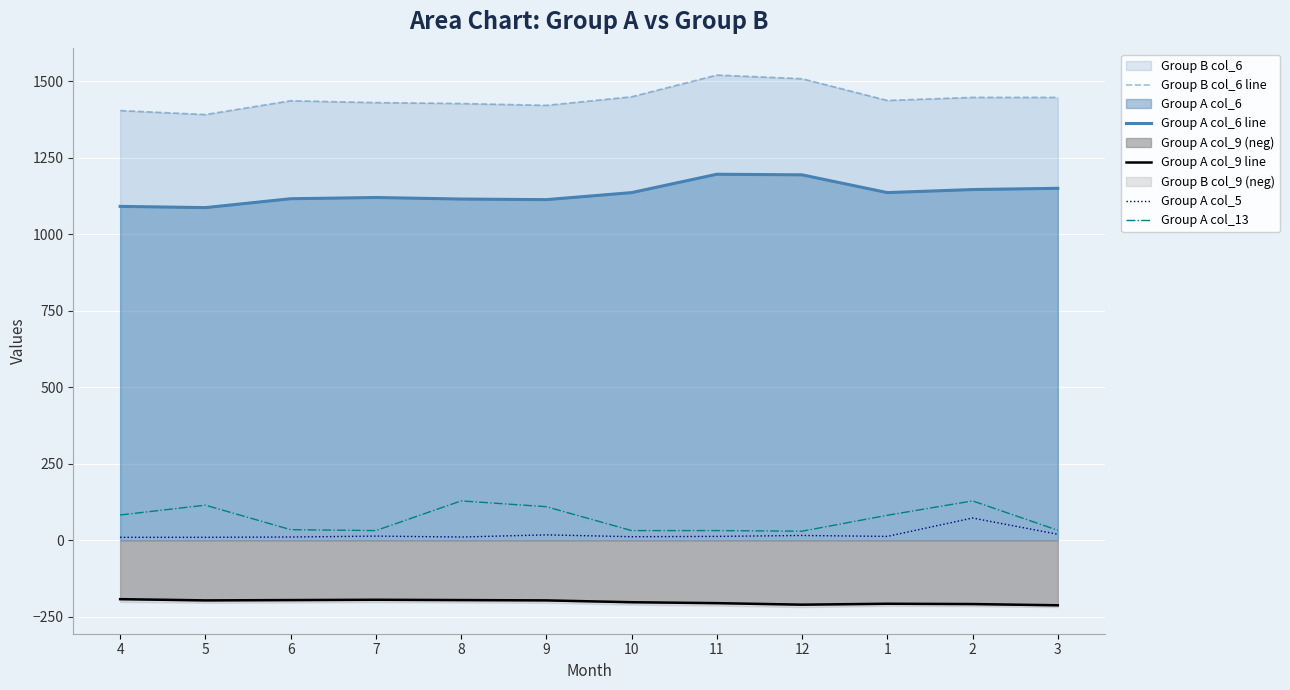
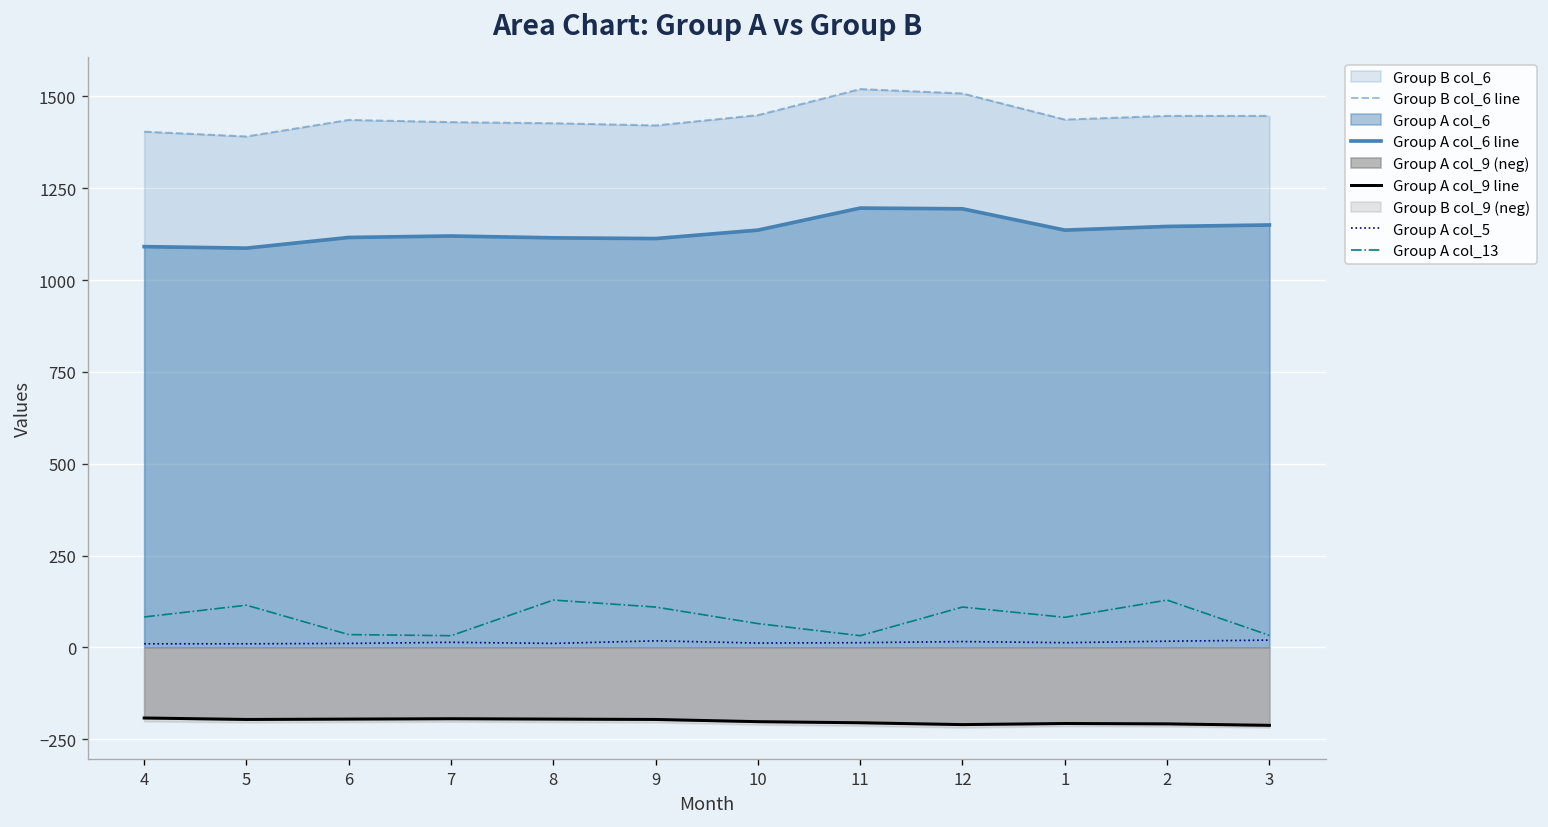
Group A col_13, 10: 30 -> 70
Group A col_13, 12: 30 -> 110
Group A col_5, 2: 70 -> 20
